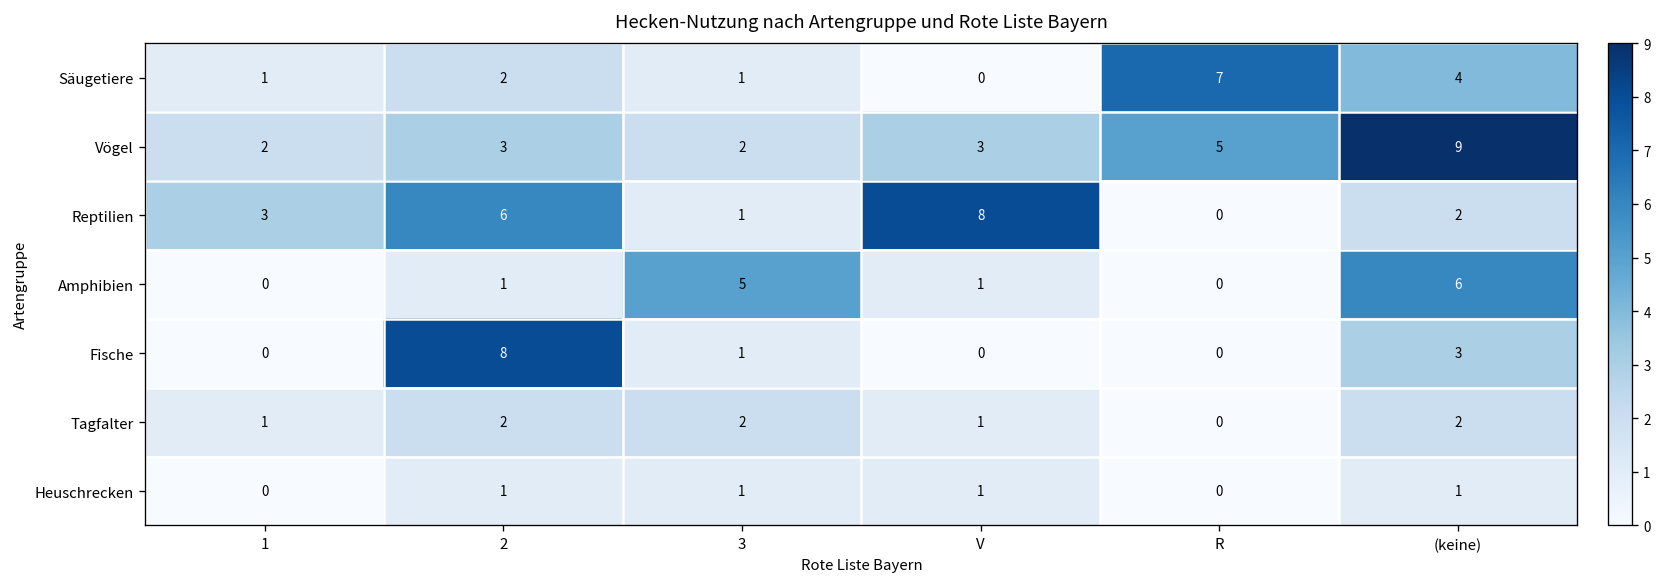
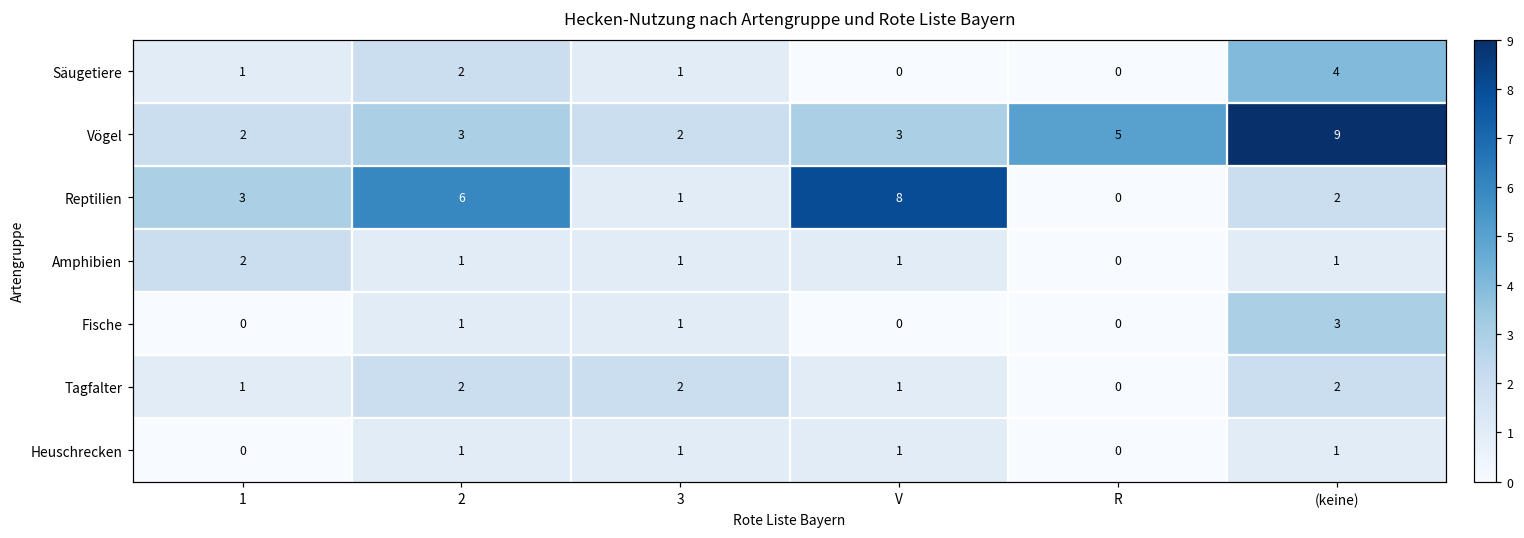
Säugetiere, R: 7 -> 0
Amphibien, 1: 0 -> 2
Amphibien, 3: 5 -> 1
Amphibien, (keine): 6 -> 1
Fische, 2: 8 -> 1
